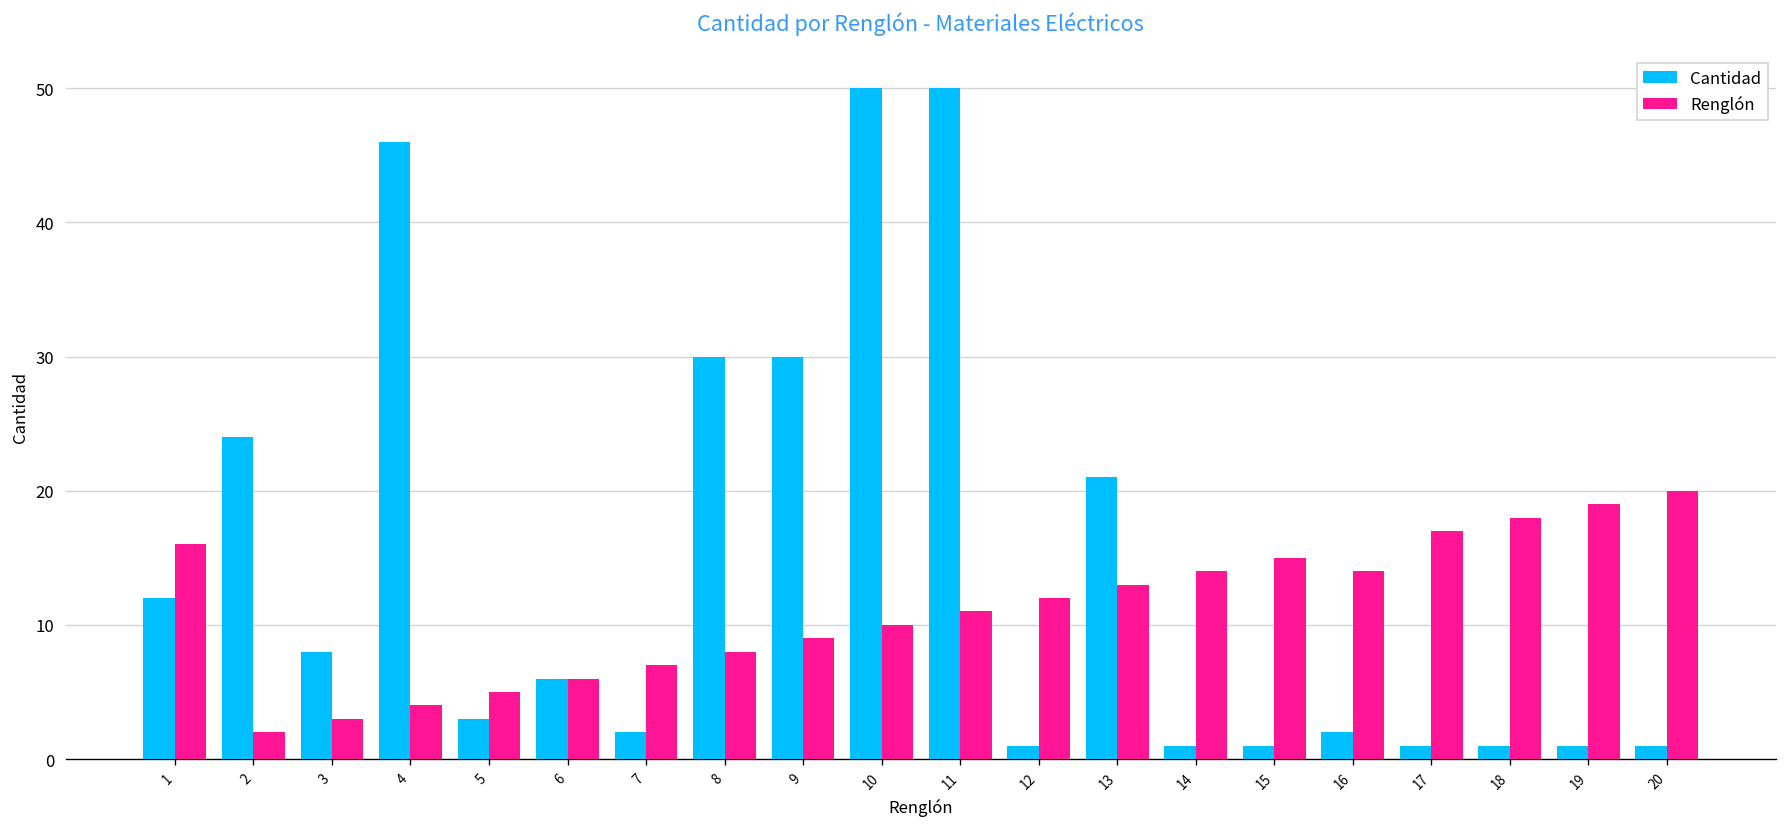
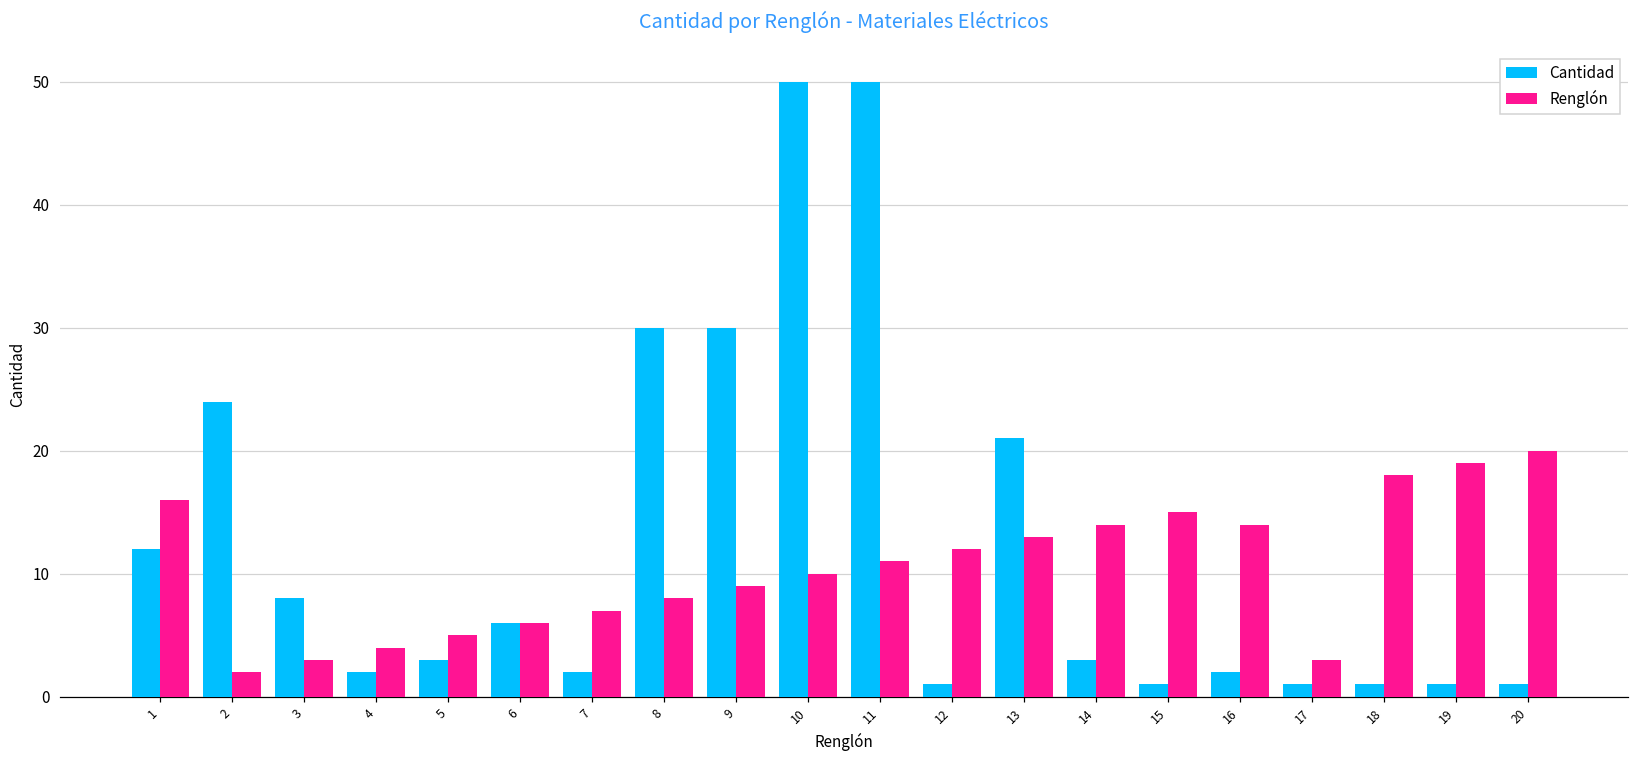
Cantidad, 4: 46 -> 2
Cantidad, 14: 1 -> 3
Renglón, 17: 17 -> 3
